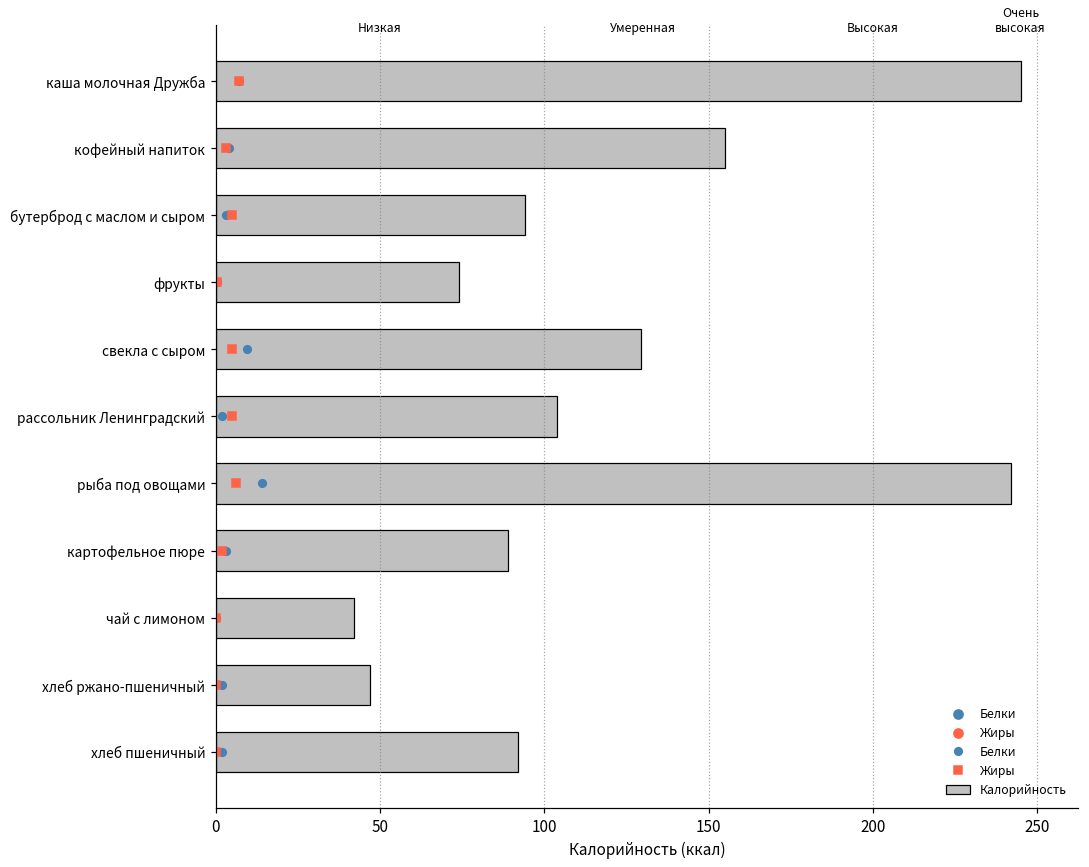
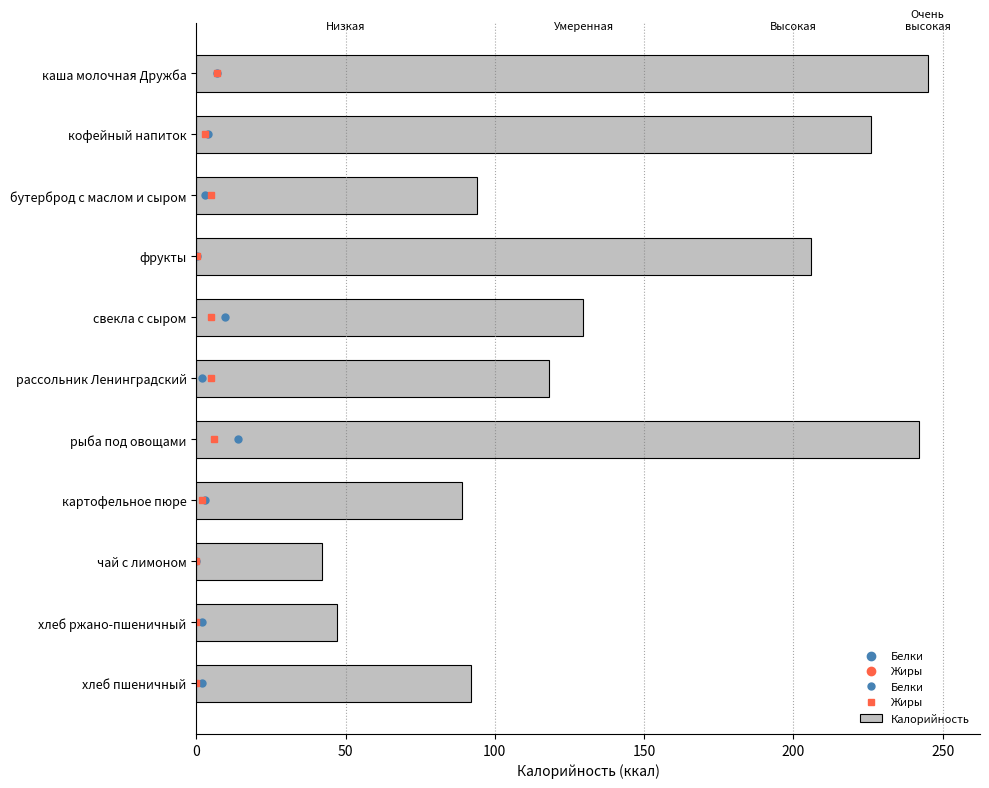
Калорийность, кофейный напиток: 155 -> 226
Калорийность, фрукты: 74 -> 206
Калорийность, рассольник Ленинградский: 104 -> 118
